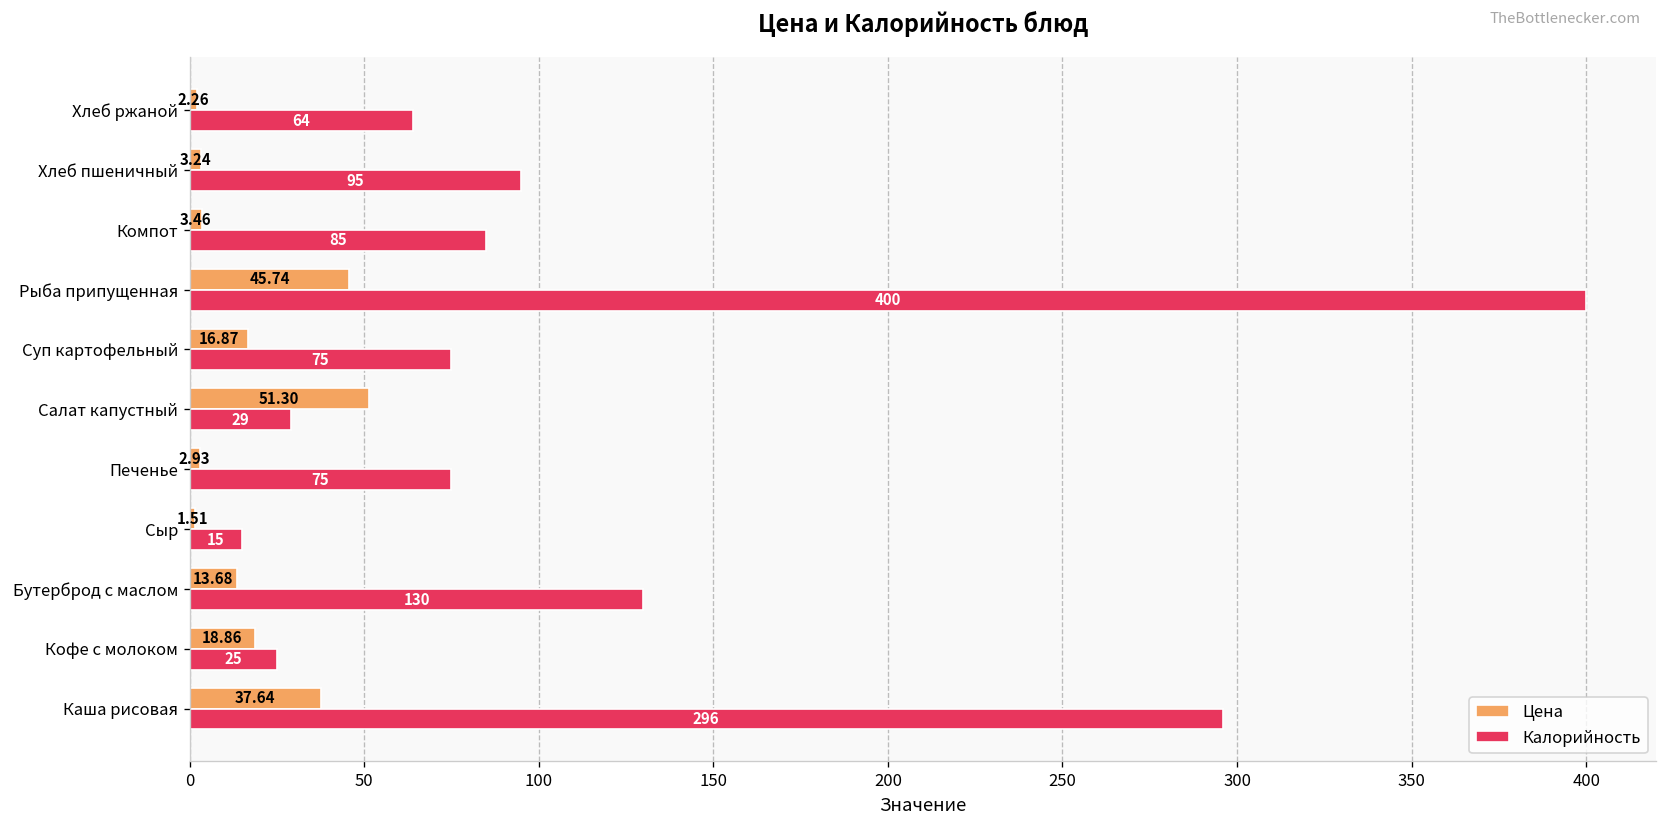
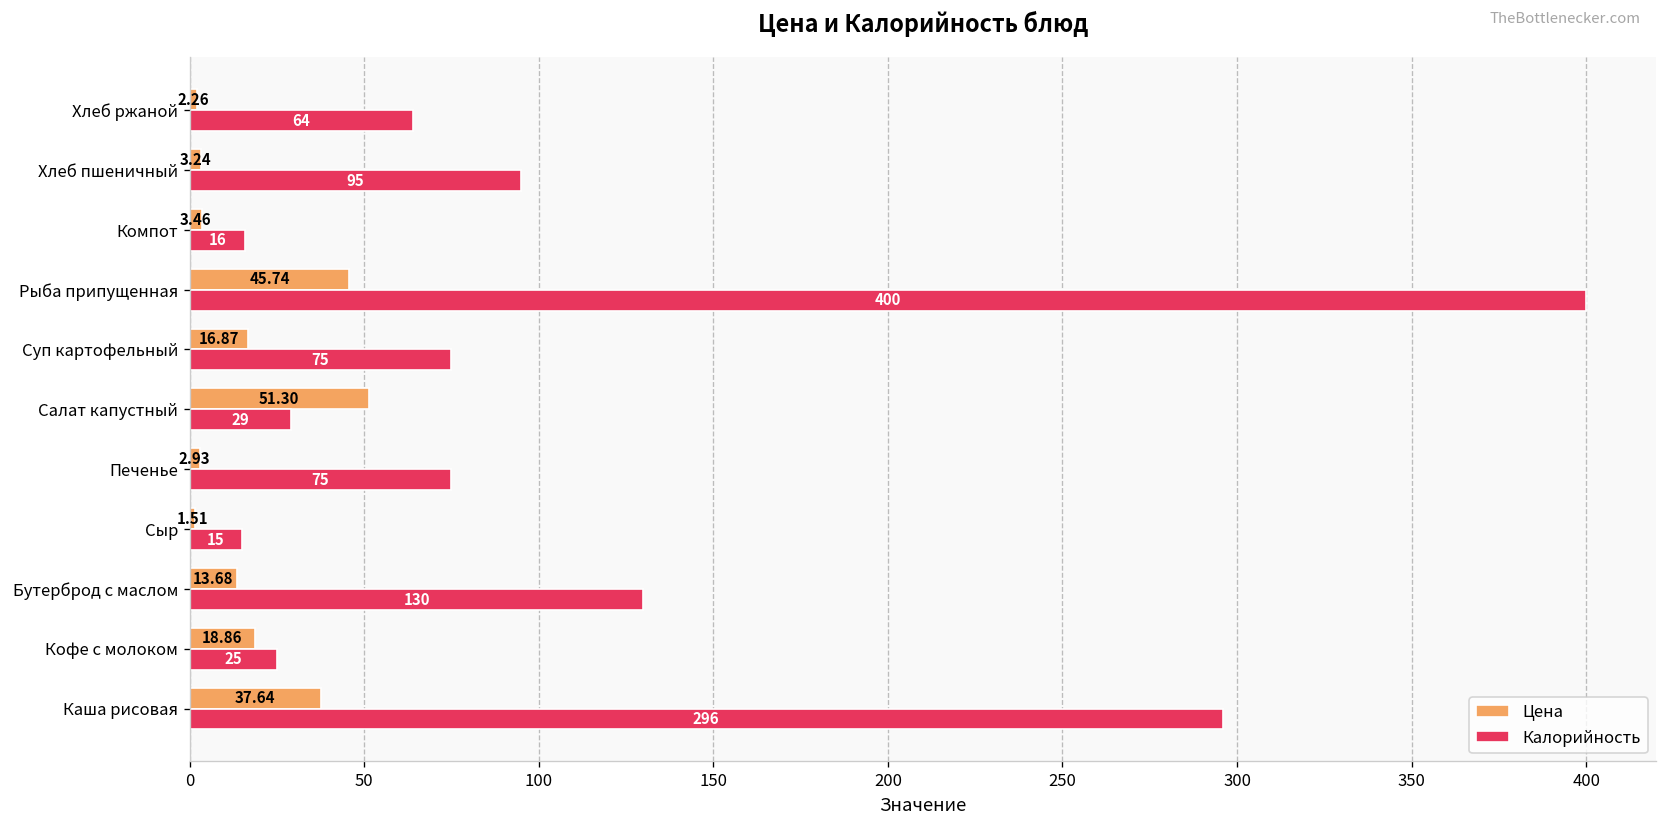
Калорийность, Компот: 85 -> 16
